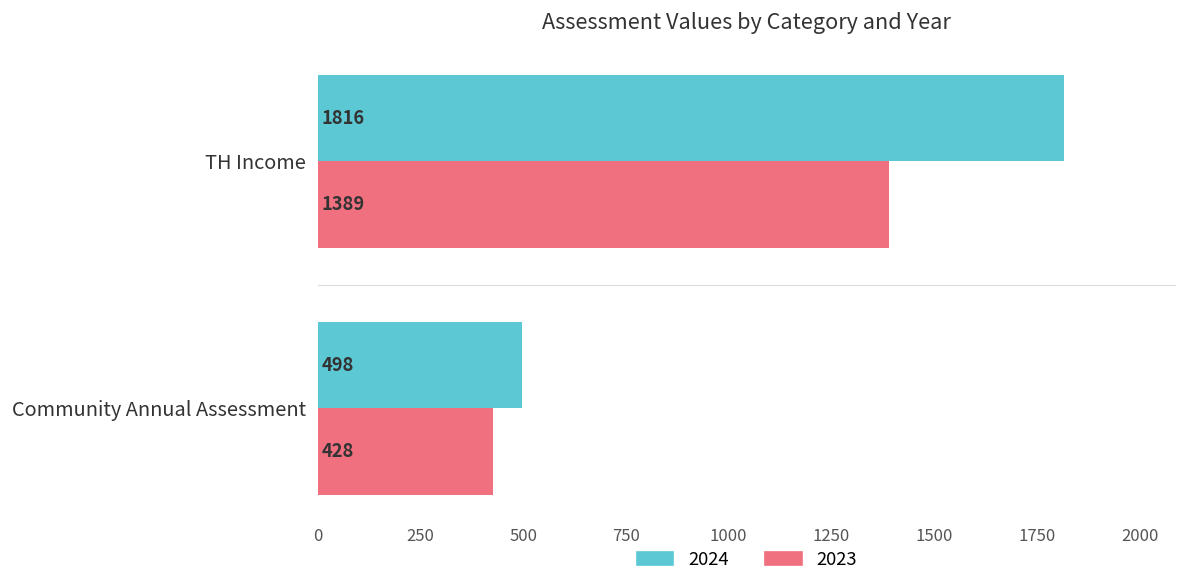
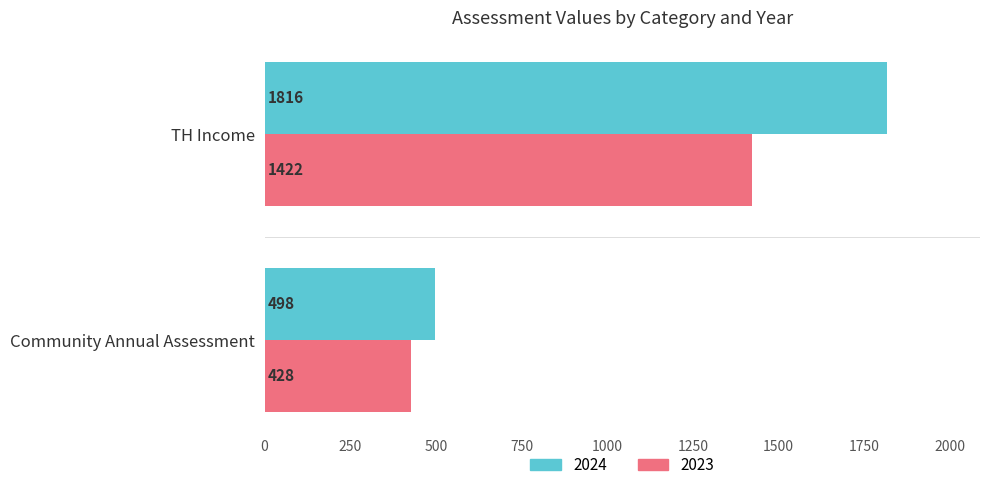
2023, TH Income: 1389 -> 1422
